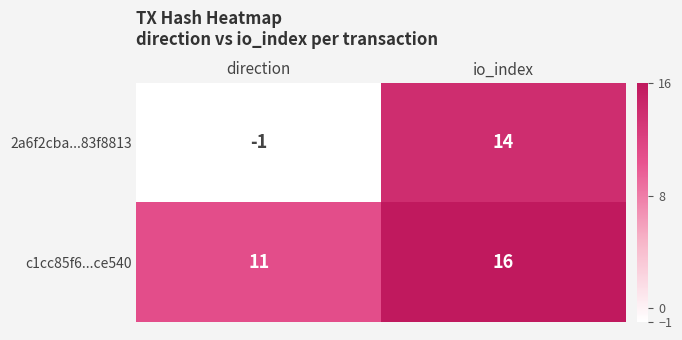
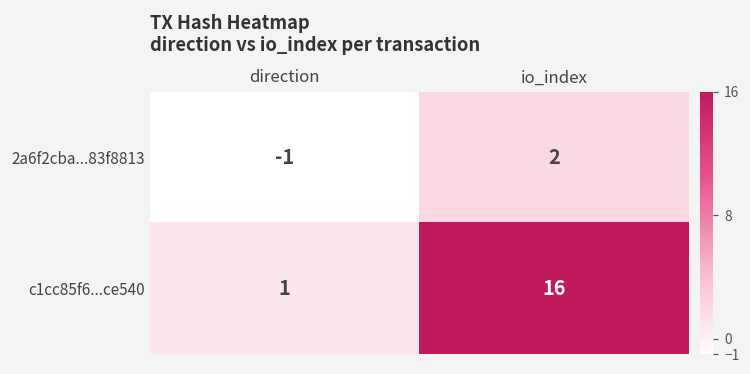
2a6f2cba...83f8813, io_index: 14 -> 2
c1cc85f6...ce540, direction: 11 -> 1
